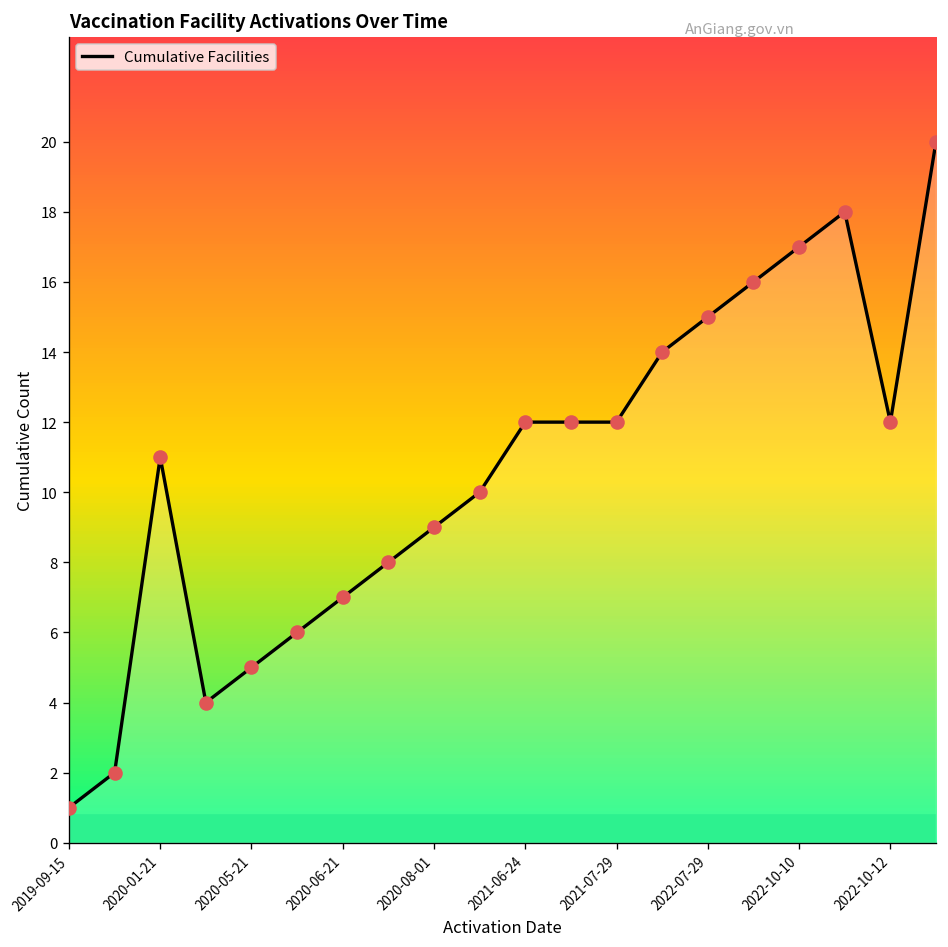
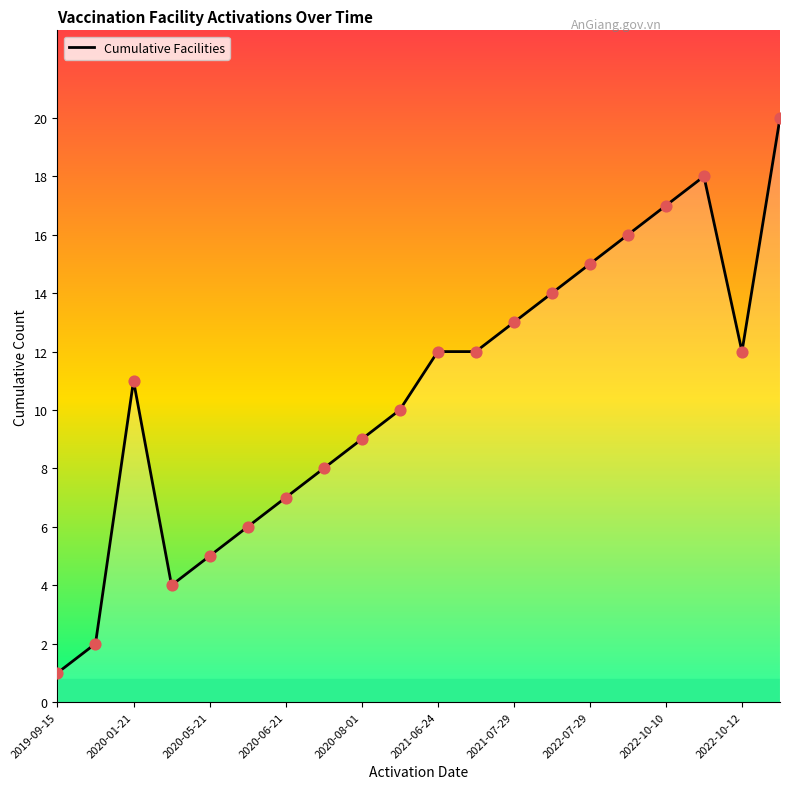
2021-07-29: 12 -> 13
